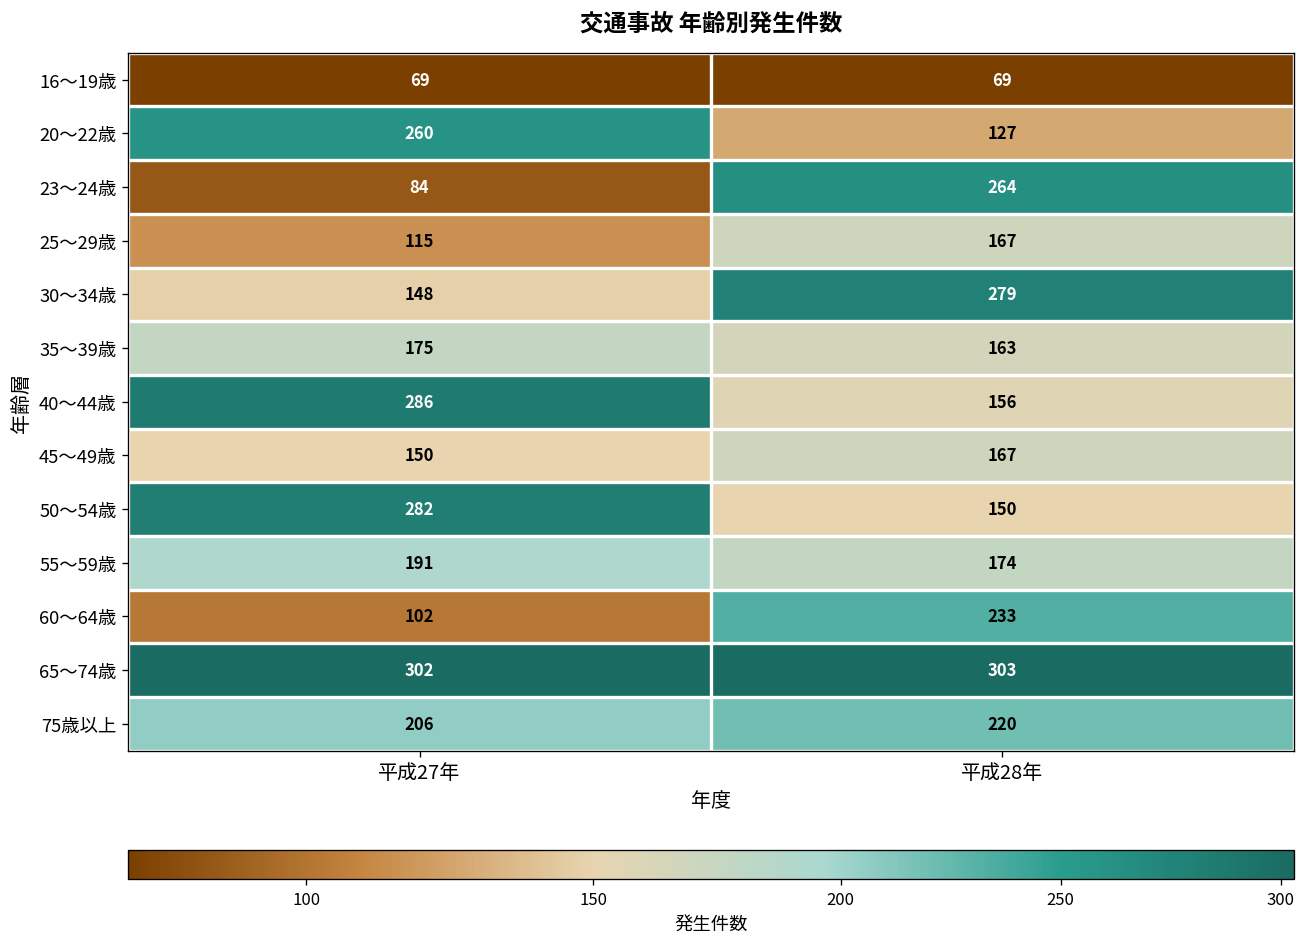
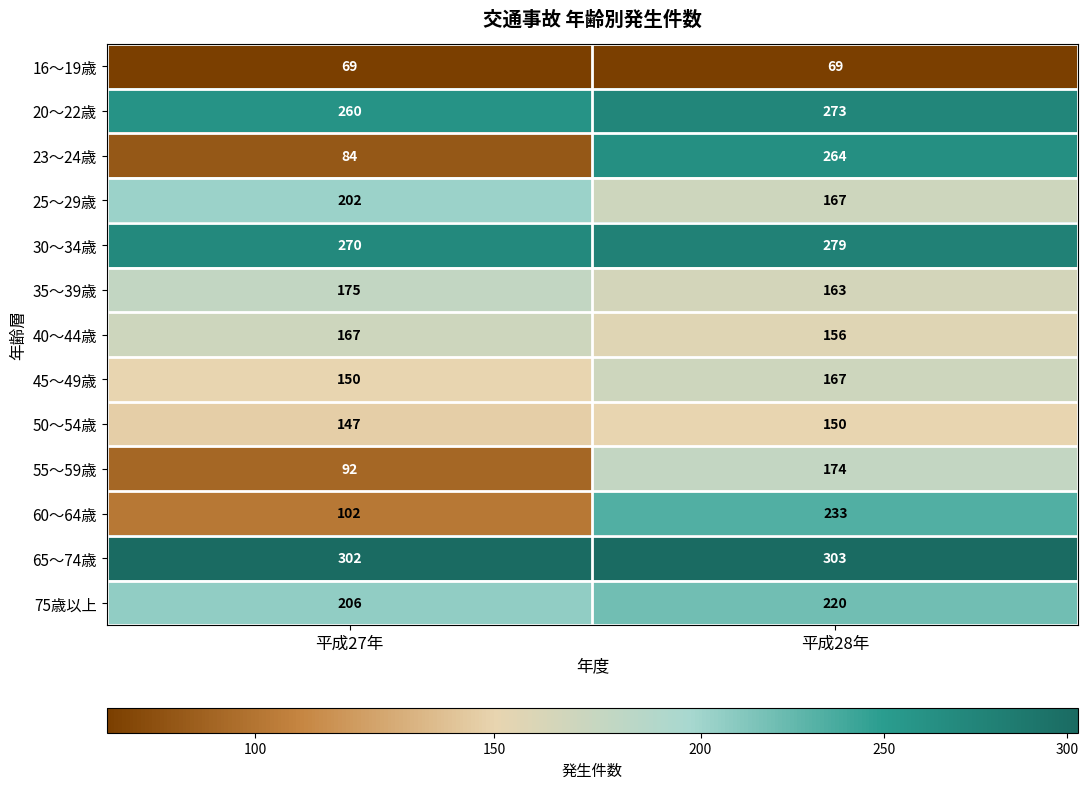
20～22歳, 平成28年: 127 -> 273
25～29歳, 平成27年: 115 -> 202
30～34歳, 平成27年: 148 -> 270
40～44歳, 平成27年: 286 -> 167
50～54歳, 平成27年: 282 -> 147
55～59歳, 平成27年: 191 -> 92
